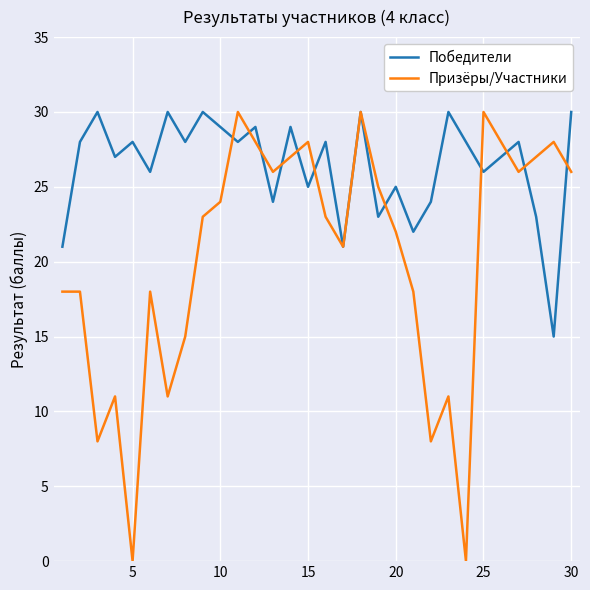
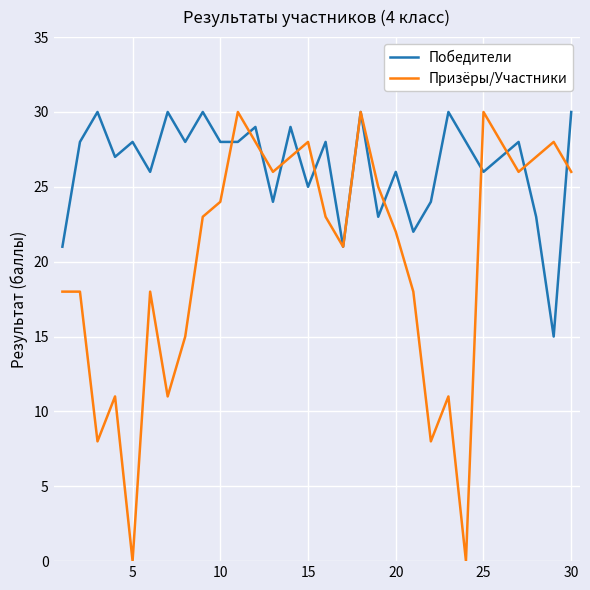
Победители, 10: 29 -> 28
Победители, 20: 25 -> 26
